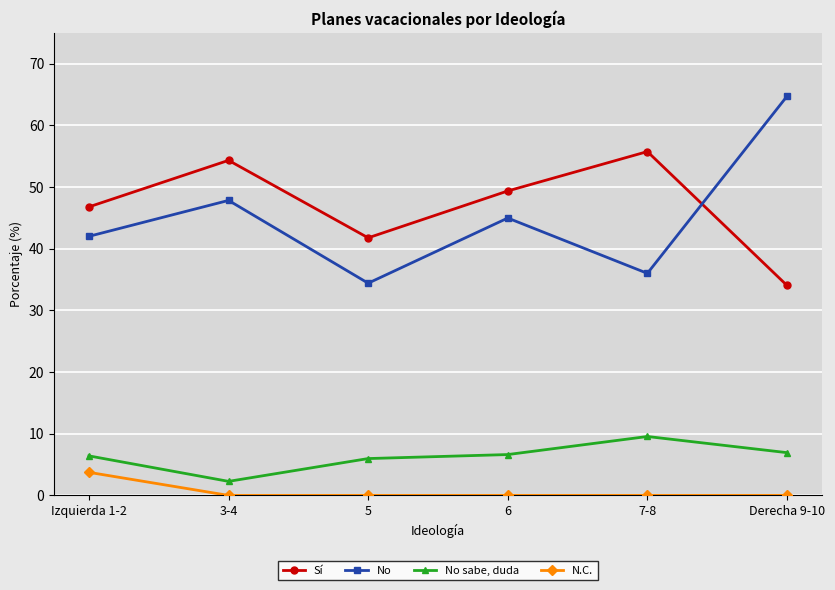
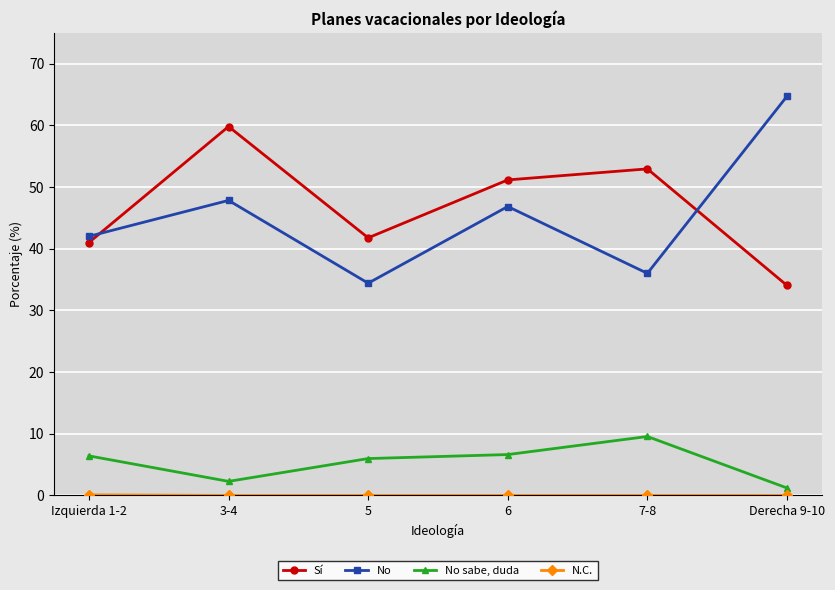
Sí, Izquierda 1-2: 47 -> 41
N.C., Izquierda 1-2: 4 -> 0
Sí, 3-4: 54 -> 60
Sí, 6: 49 -> 51
No, 6: 45 -> 47
Sí, 7-8: 56 -> 53
No sabe, duda, Derecha 9-10: 7 -> 1
